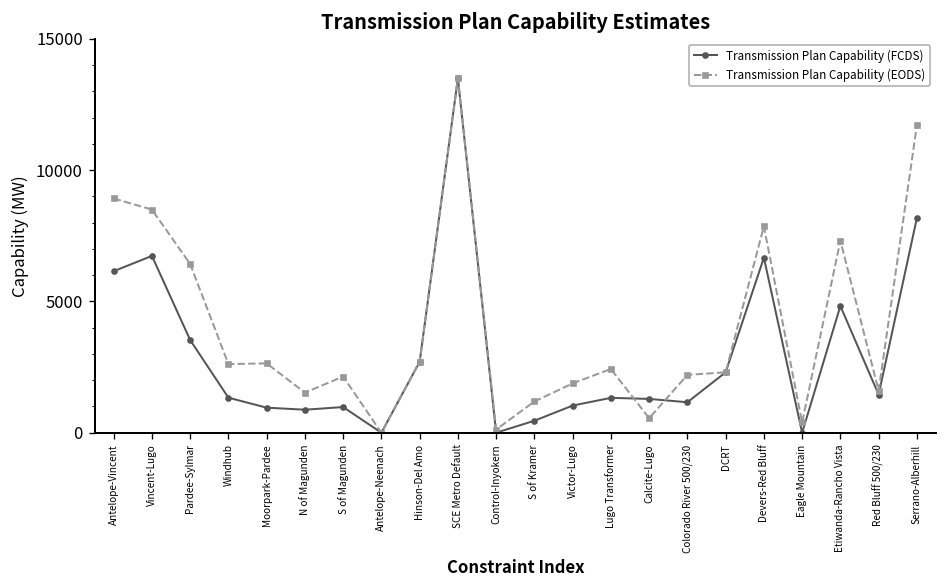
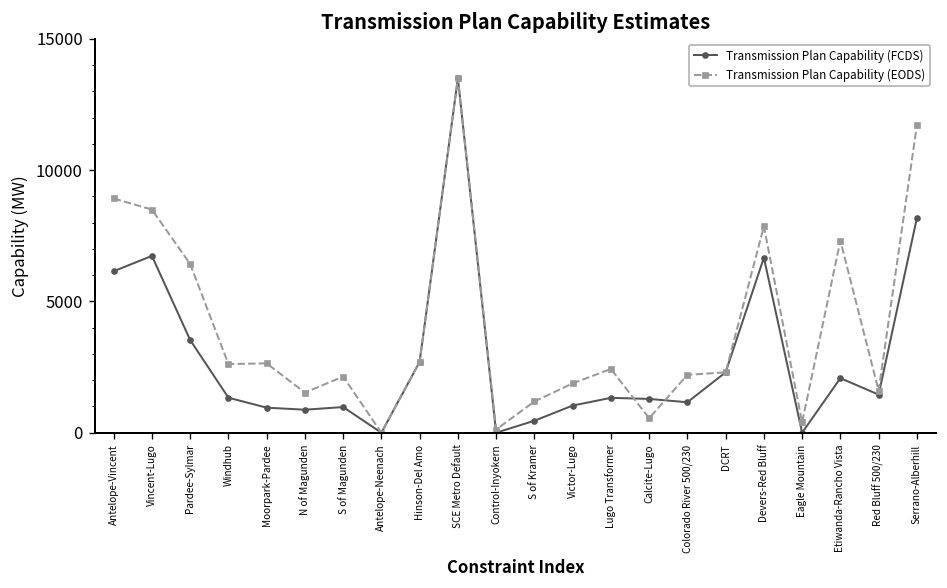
Transmission Plan Capability (FCDS), Etiwanda-Rancho Vista: 4800 -> 2100
